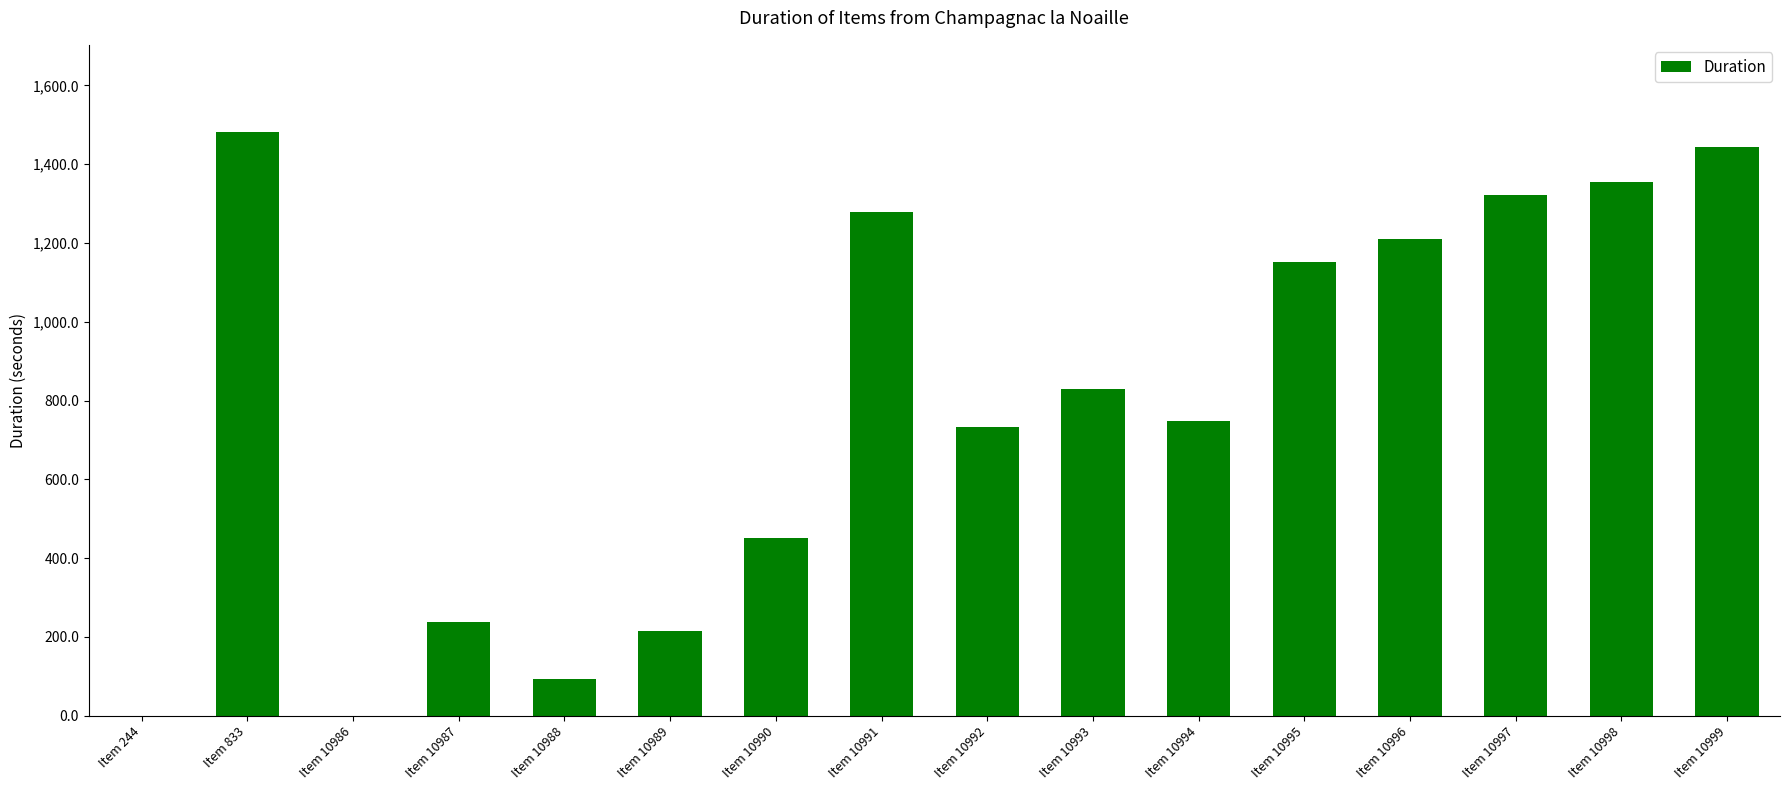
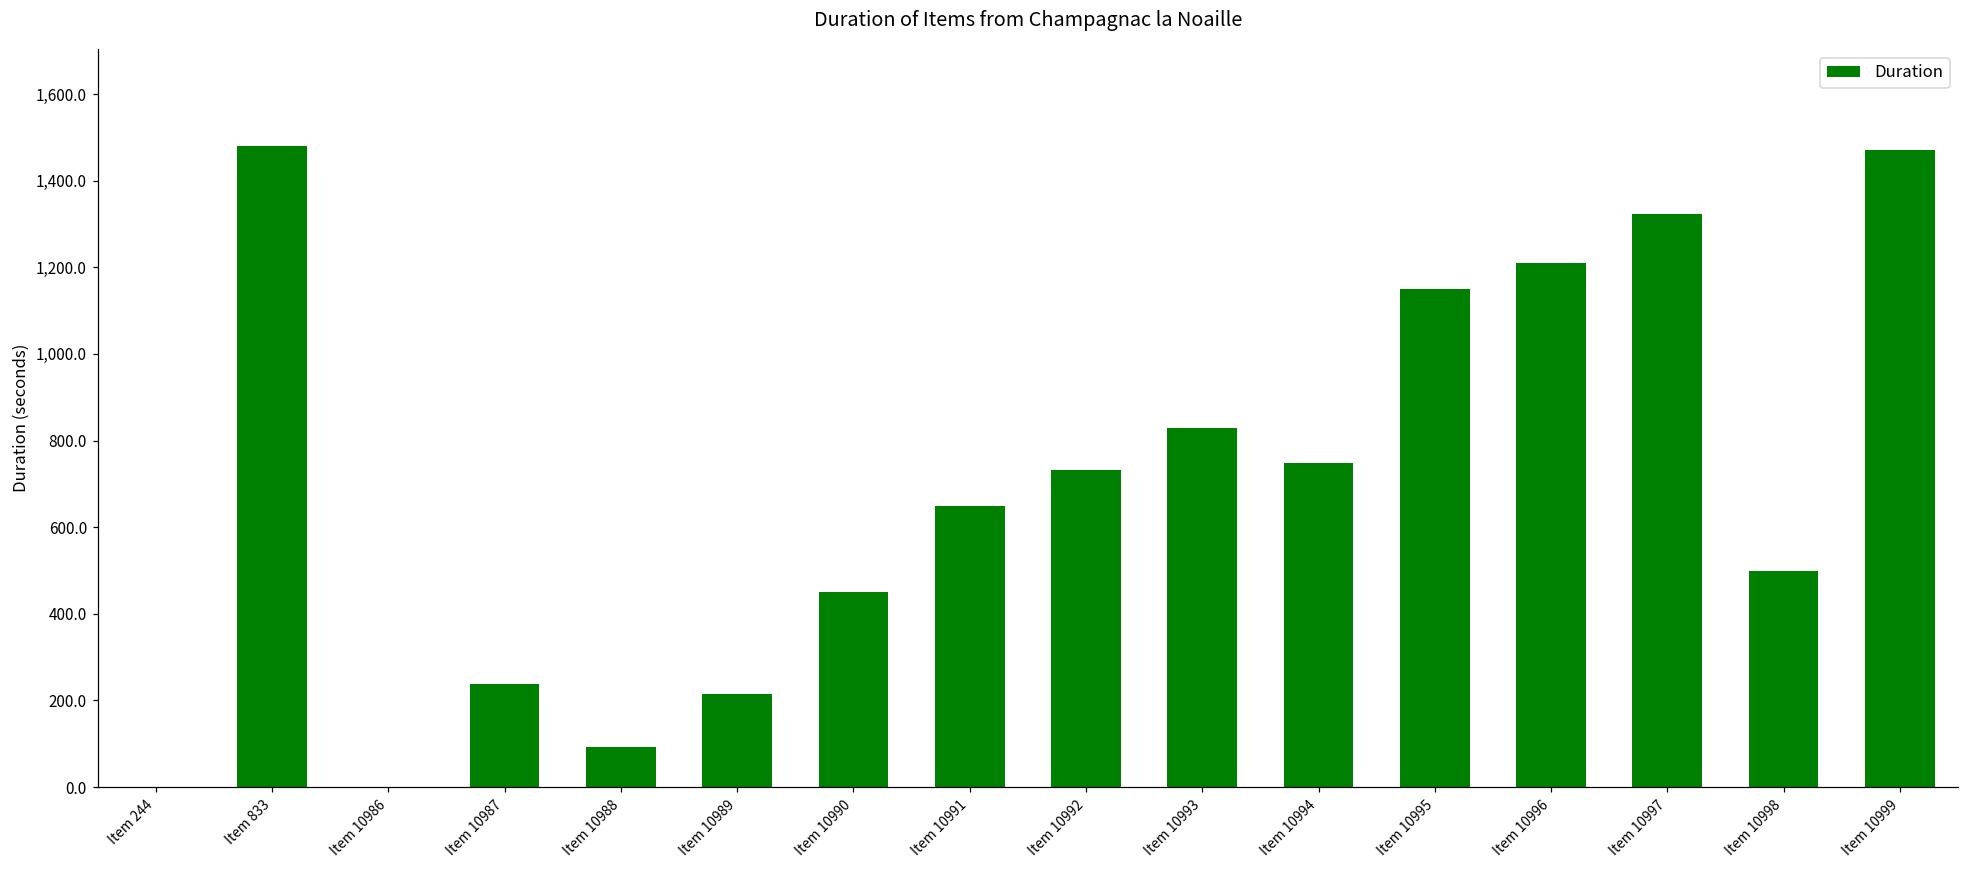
Item 10991: 1,280 -> 650
Item 10998: 1,350 -> 500
Item 10999: 1,440 -> 1,470
